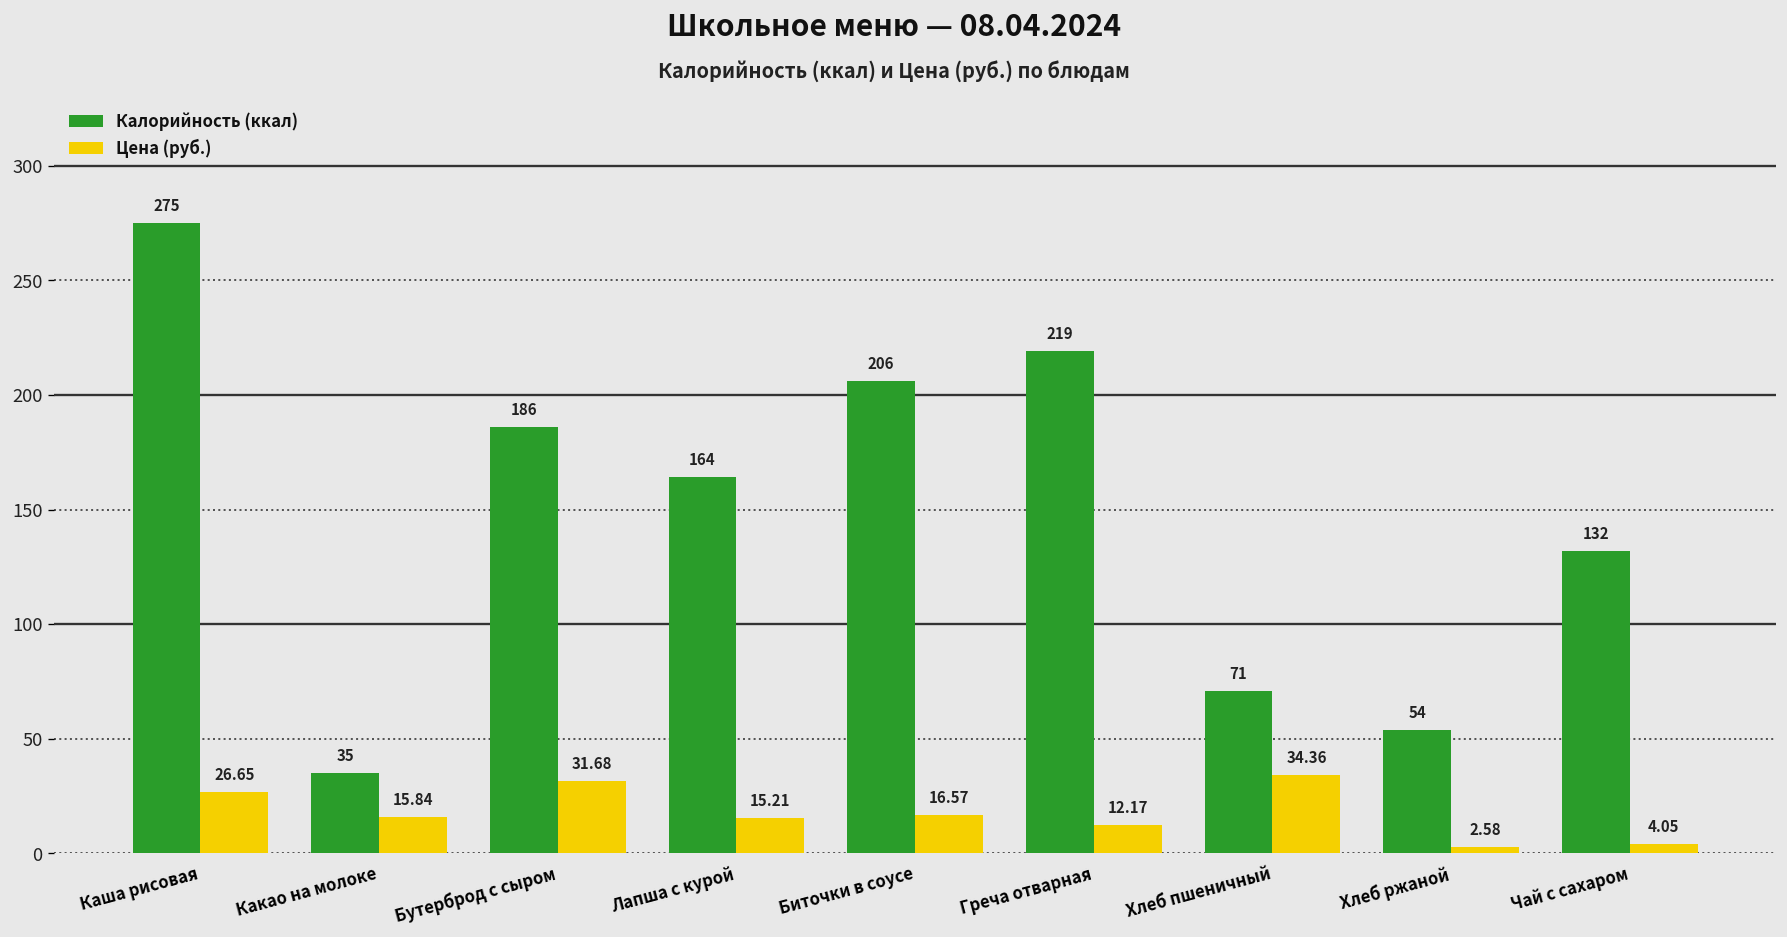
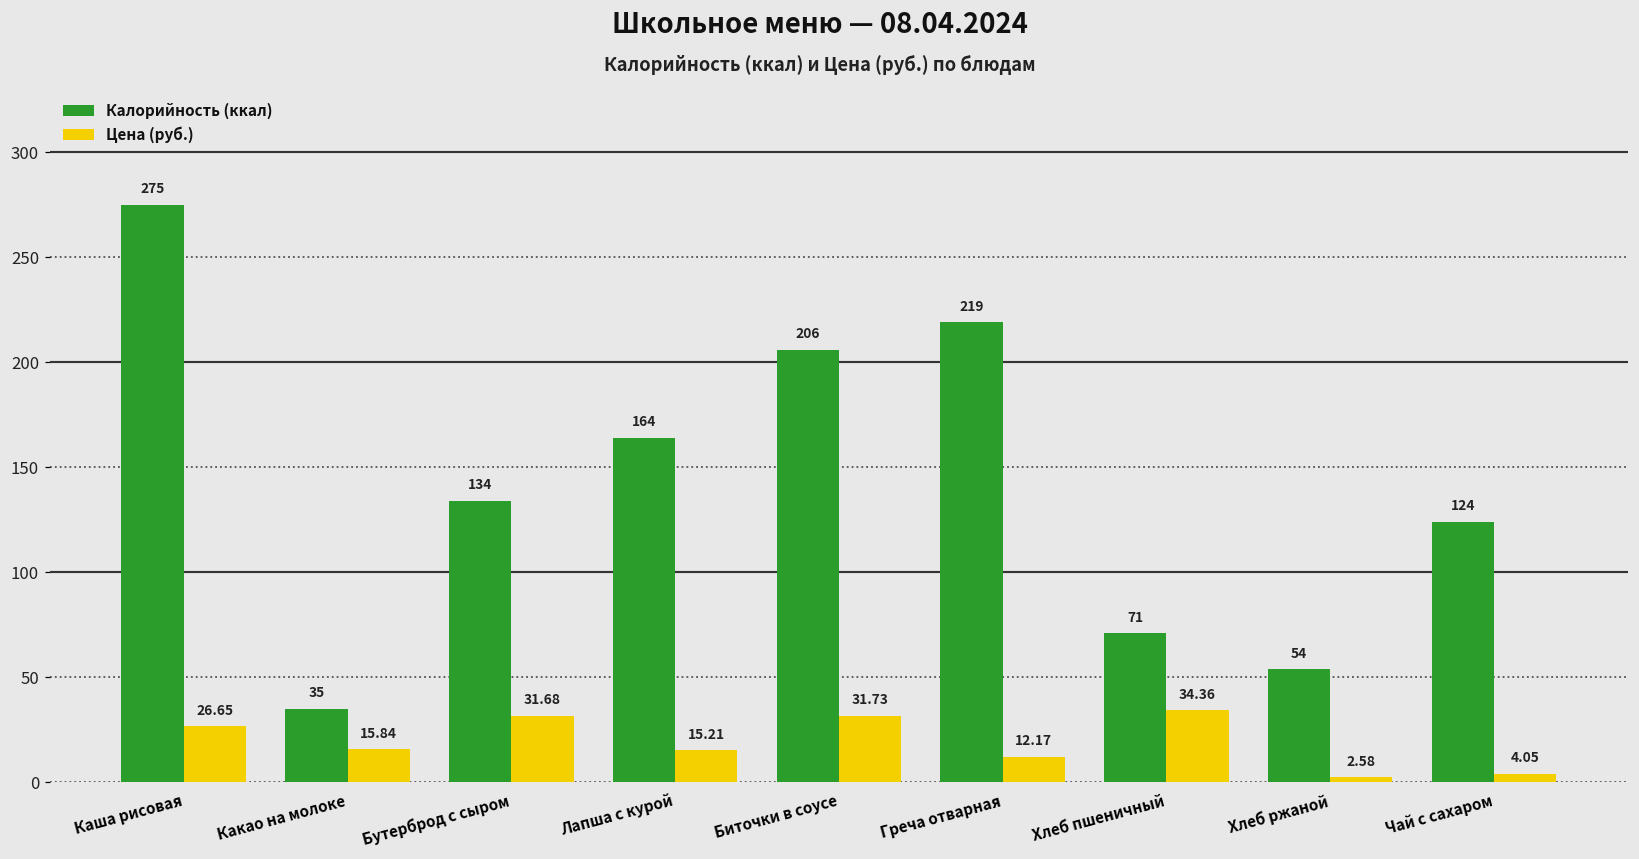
Калорийность (ккал), Бутерброд с сыром: 186 -> 134
Цена (руб.), Биточки в соусе: 16.57 -> 31.73
Калорийность (ккал), Чай с сахаром: 132 -> 124
